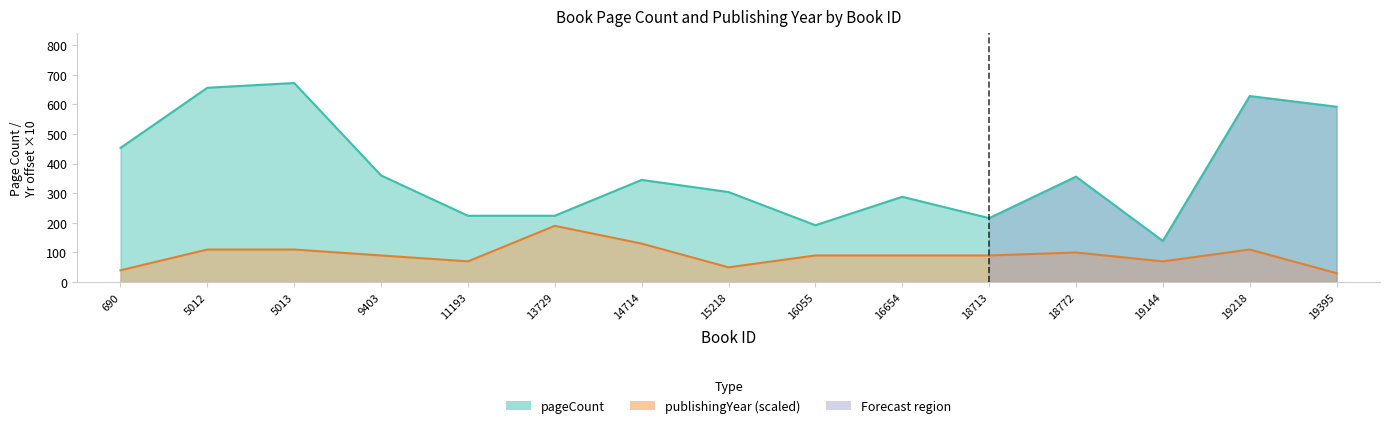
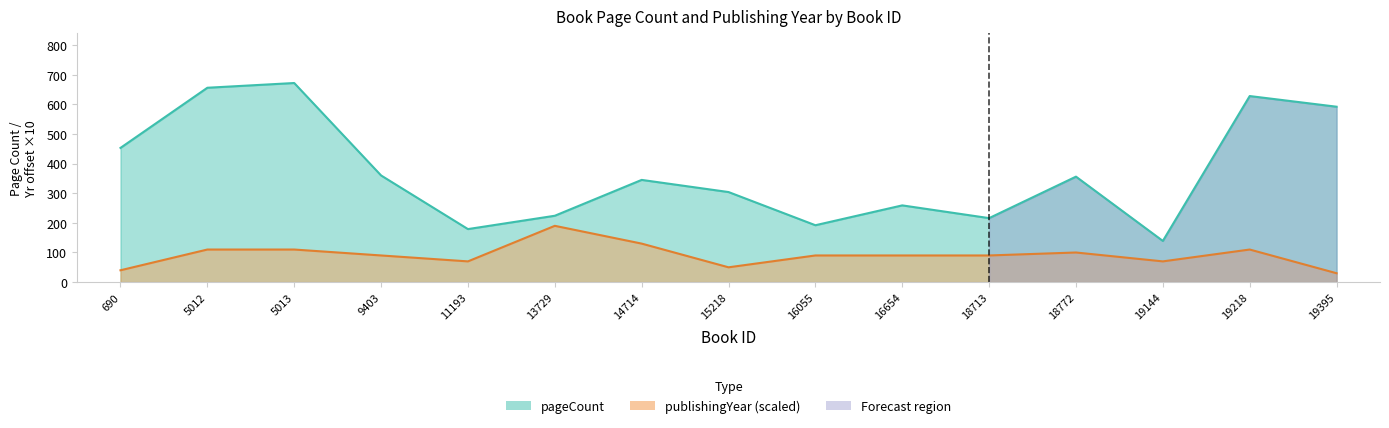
pageCount, 11193: 220 -> 180
pageCount, 16654: 290 -> 260
